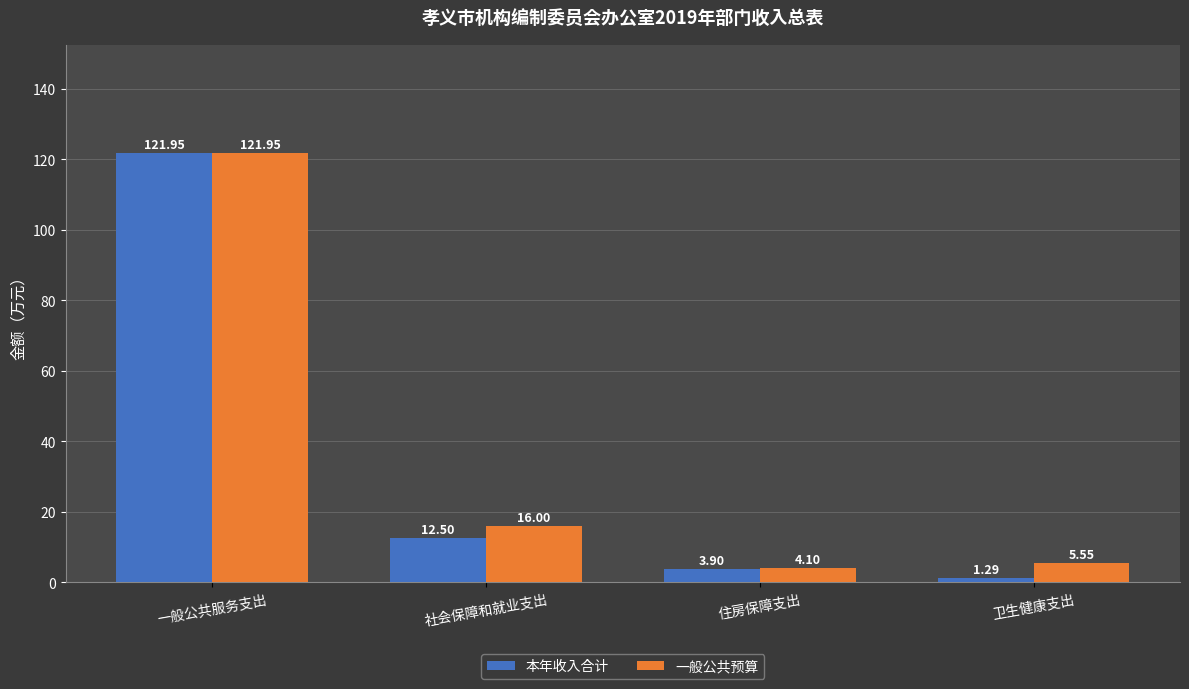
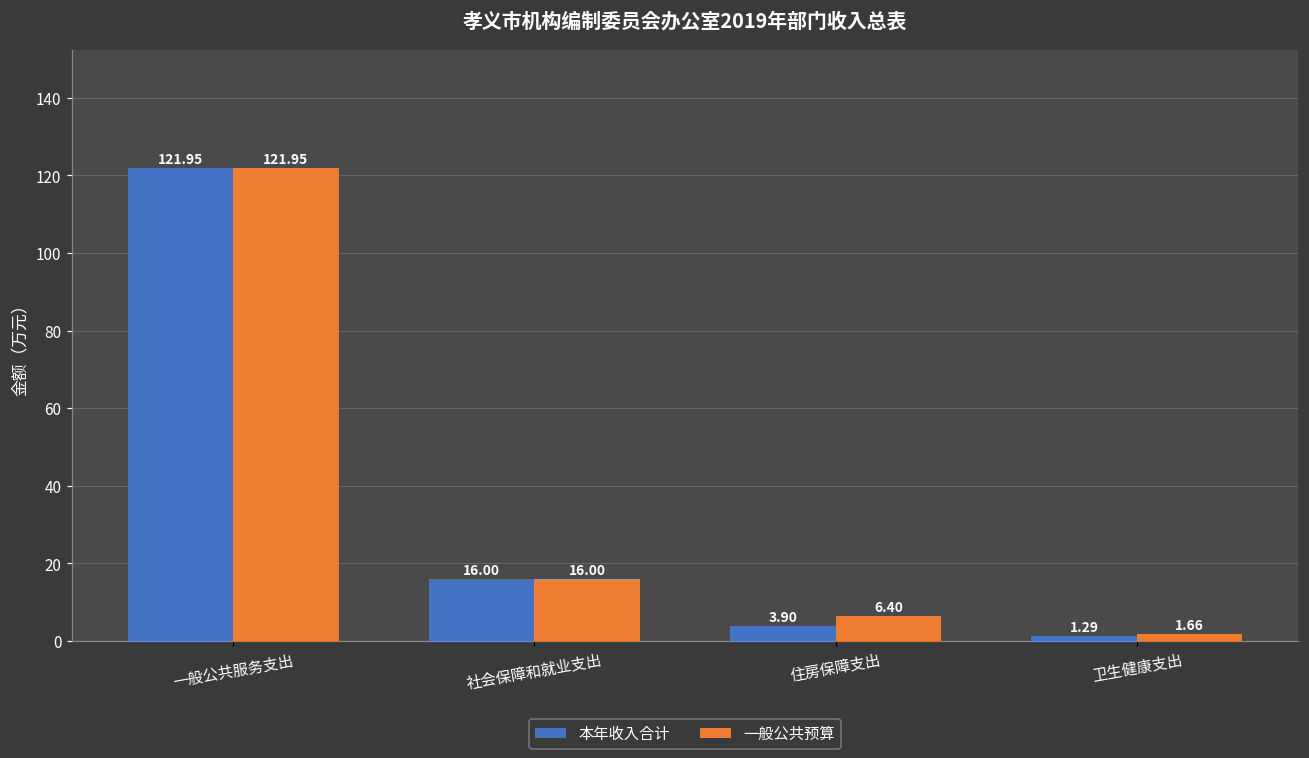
本年收入合计, 社会保障和就业支出: 12.50 -> 16.00
一般公共预算, 住房保障支出: 4.10 -> 6.40
一般公共预算, 卫生健康支出: 5.55 -> 1.66
